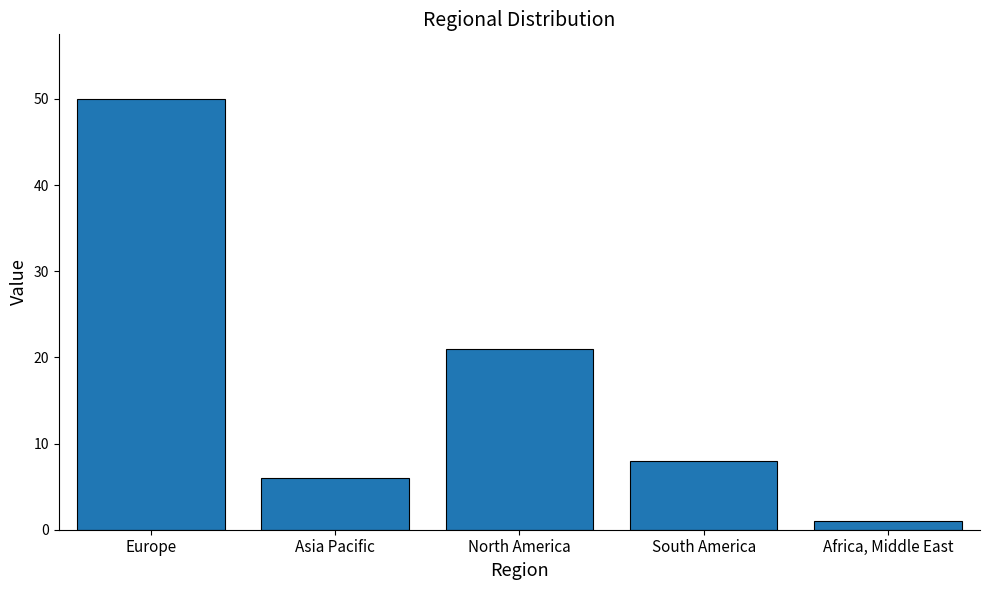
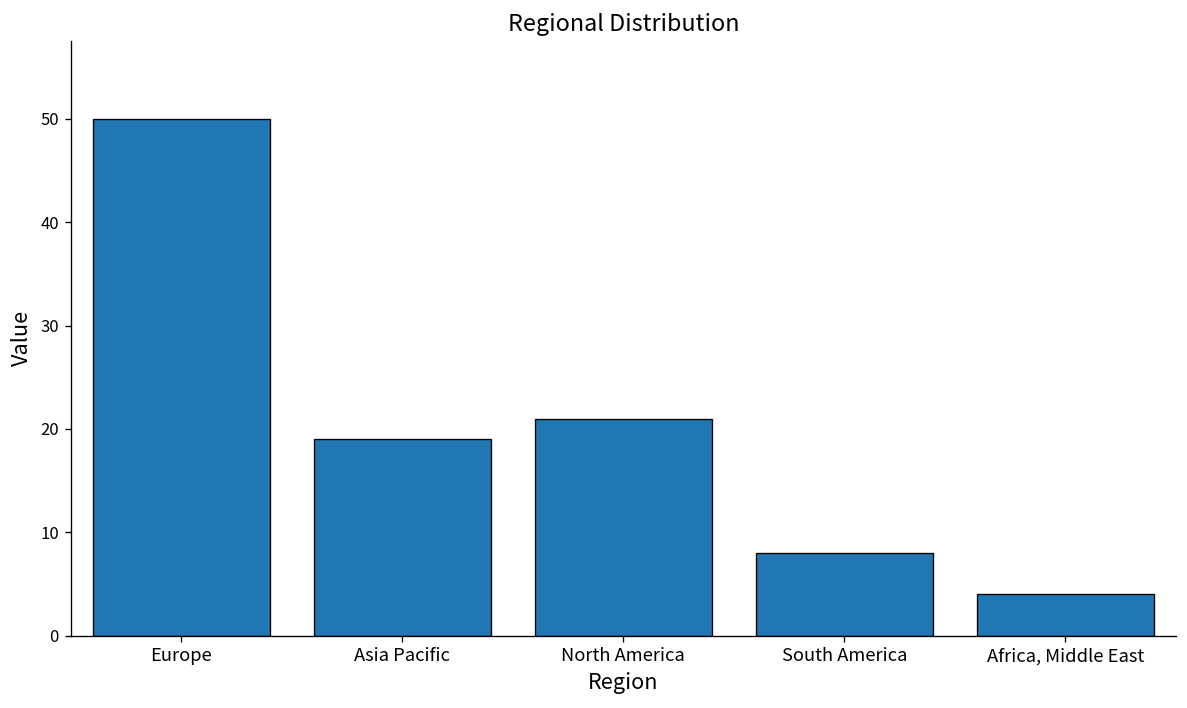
Asia Pacific: 6 -> 19
Africa, Middle East: 1 -> 4
